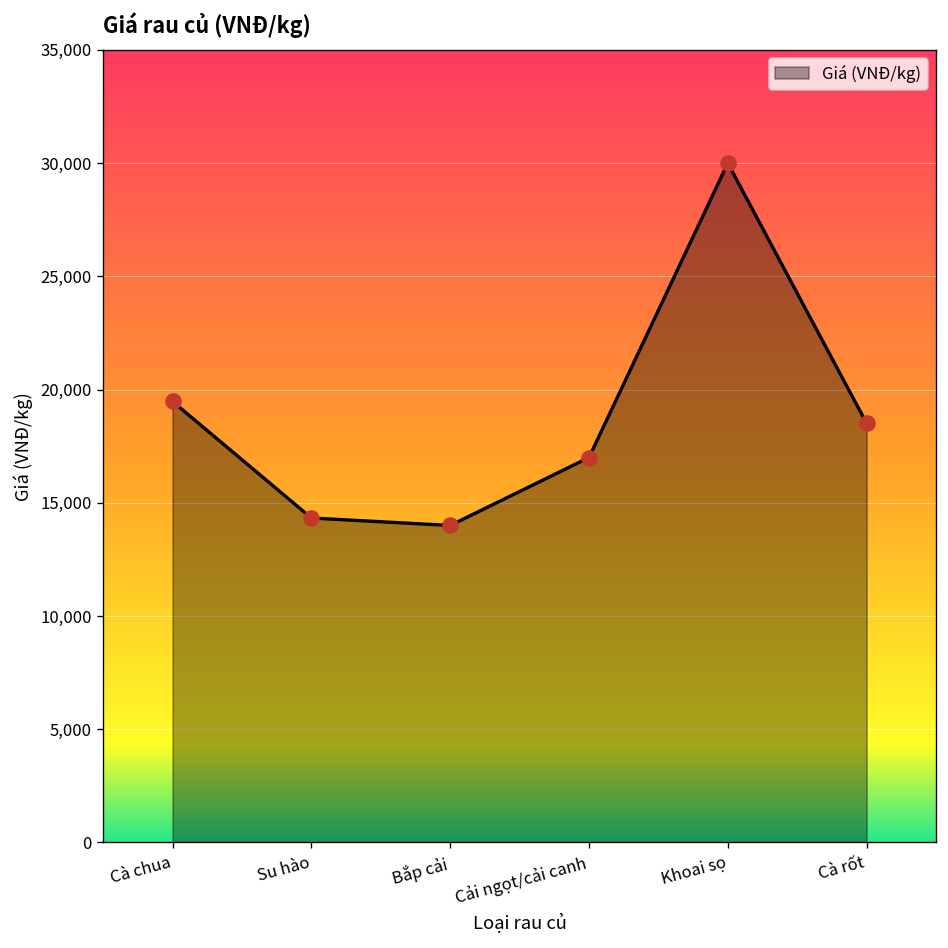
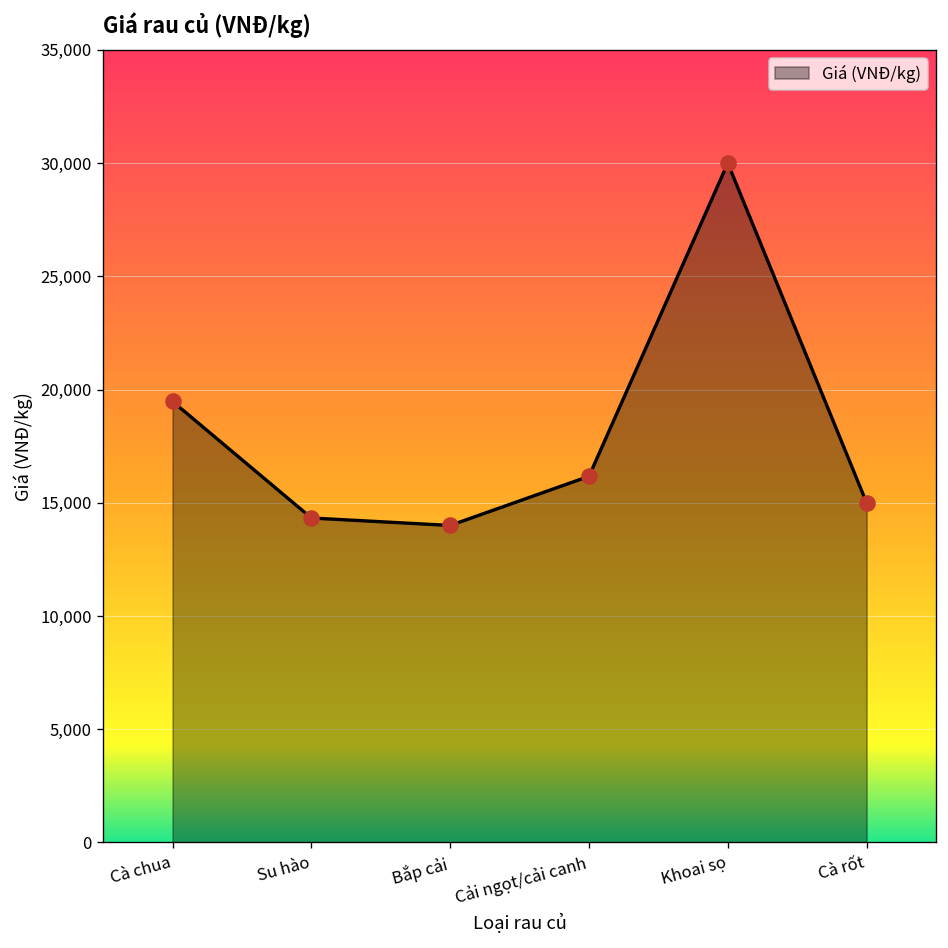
Cải ngọt/cải canh: 17,000 -> 16,200
Cà rốt: 18,500 -> 15,000
